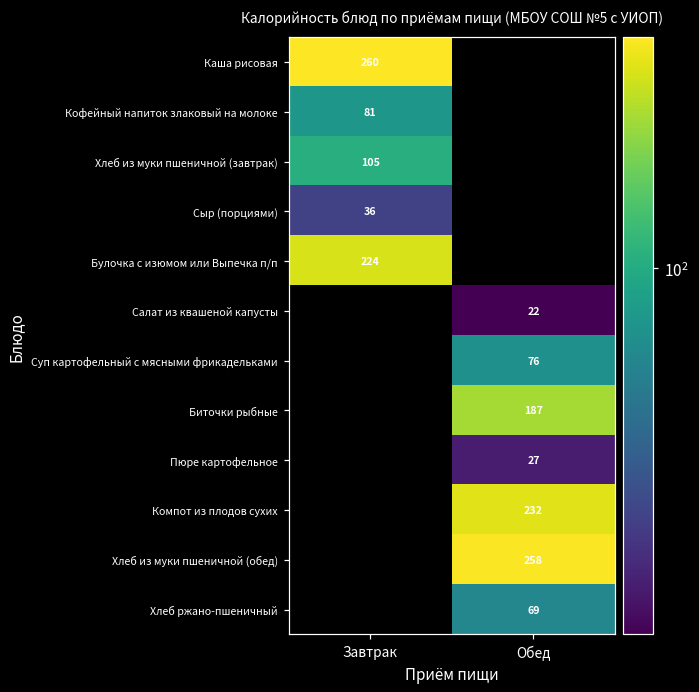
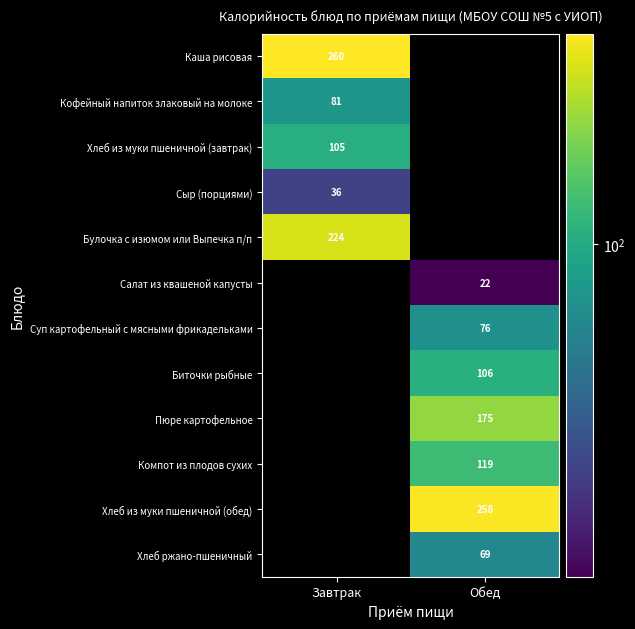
Биточки рыбные, Обед: 187 -> 106
Пюре картофельное, Обед: 27 -> 175
Компот из плодов сухих, Обед: 232 -> 119
